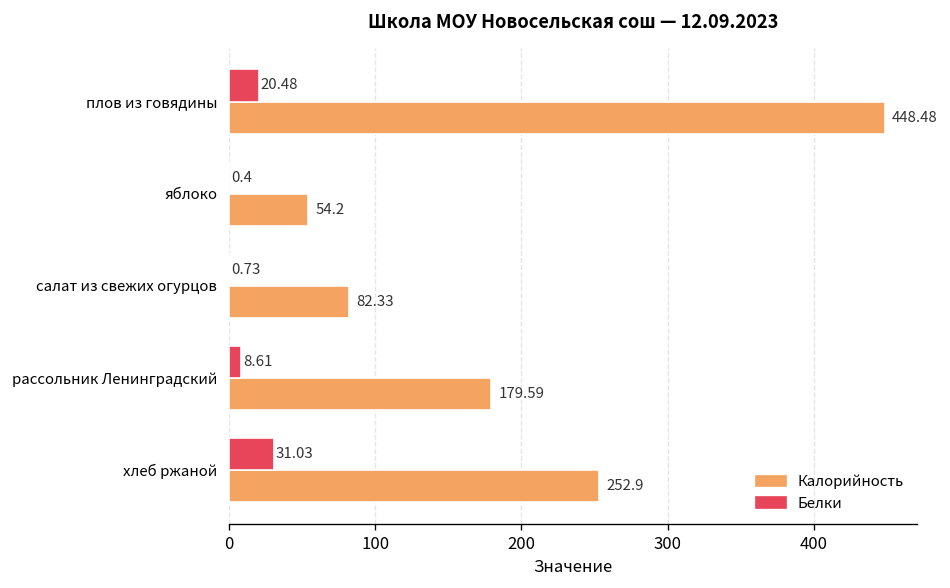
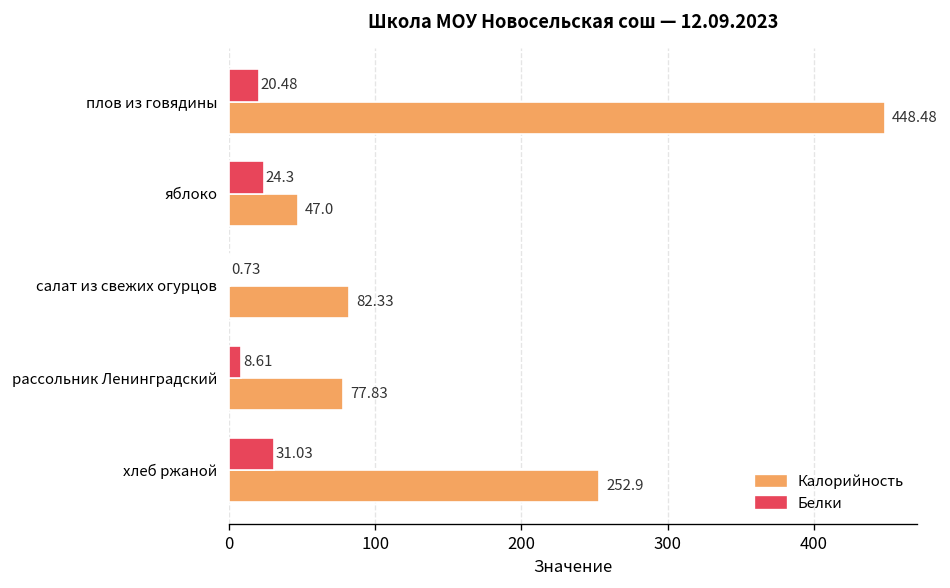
Белки, яблоко: 0.4 -> 24.3
Калорийность, яблоко: 54.2 -> 47.0
Калорийность, рассольник Ленинградский: 179.59 -> 77.83
